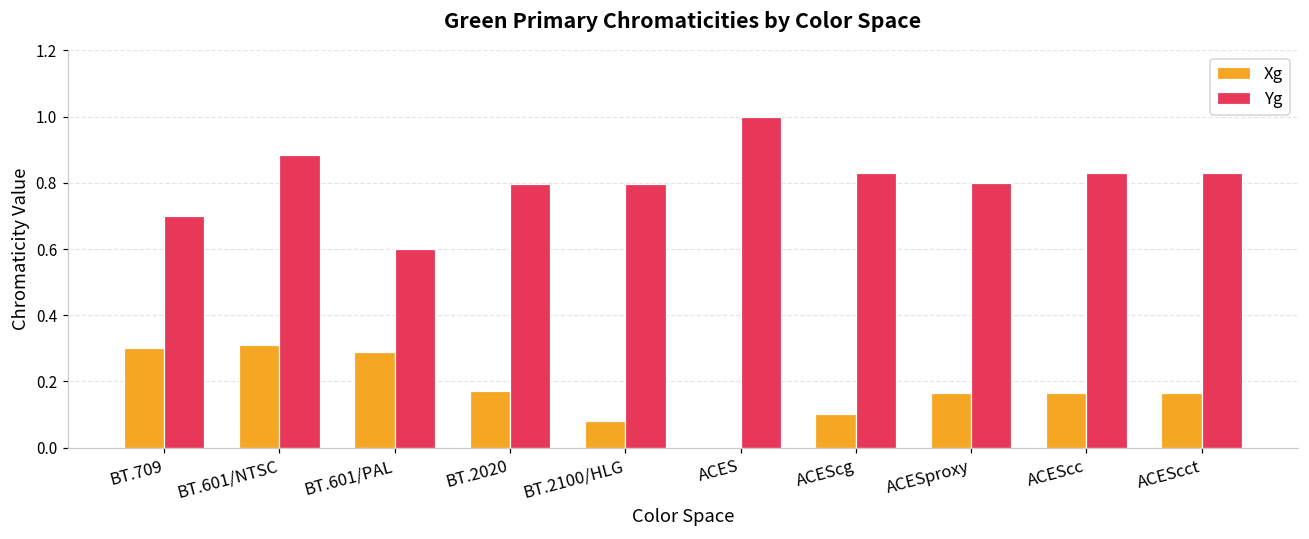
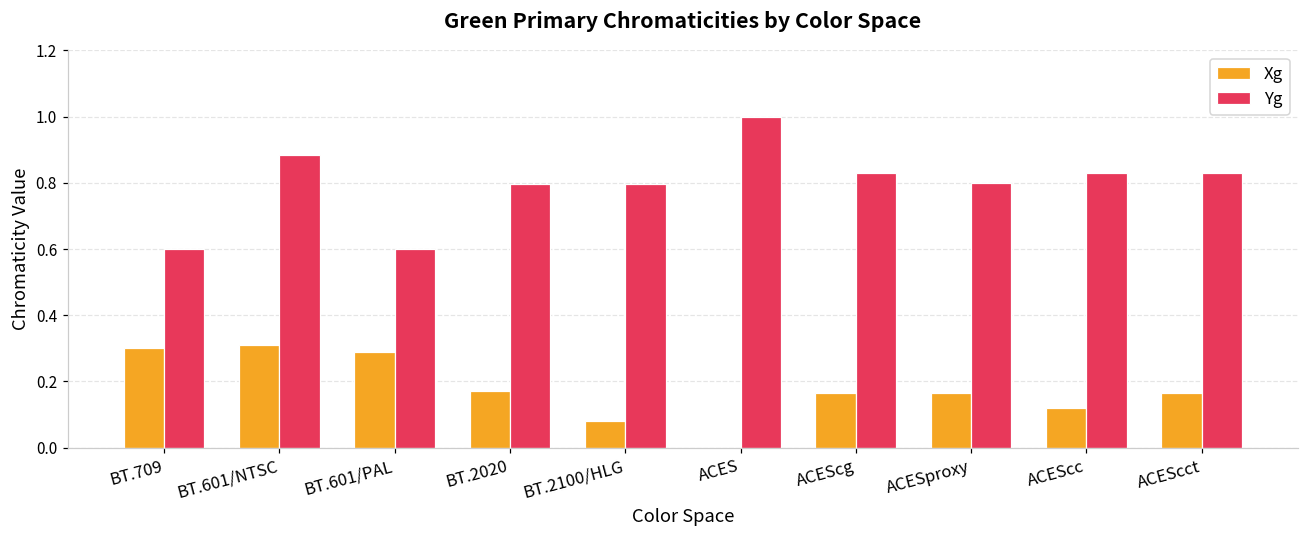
Yg, BT.709: 0.7 -> 0.6
Xg, ACEScg: 0.10 -> 0.17
Xg, ACEScc: 0.17 -> 0.12
